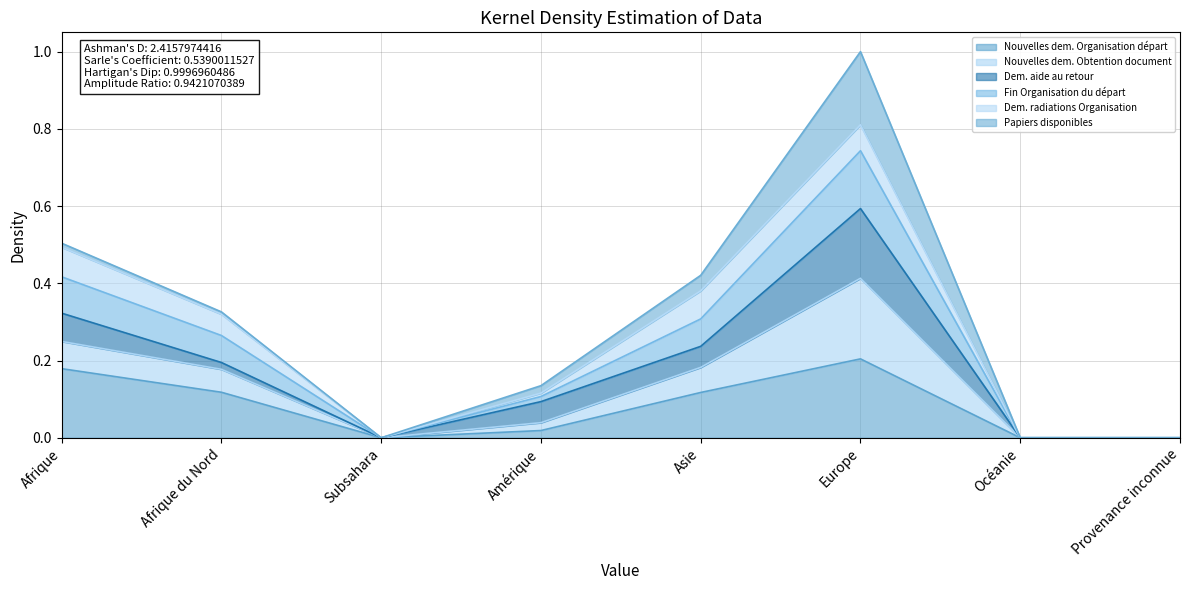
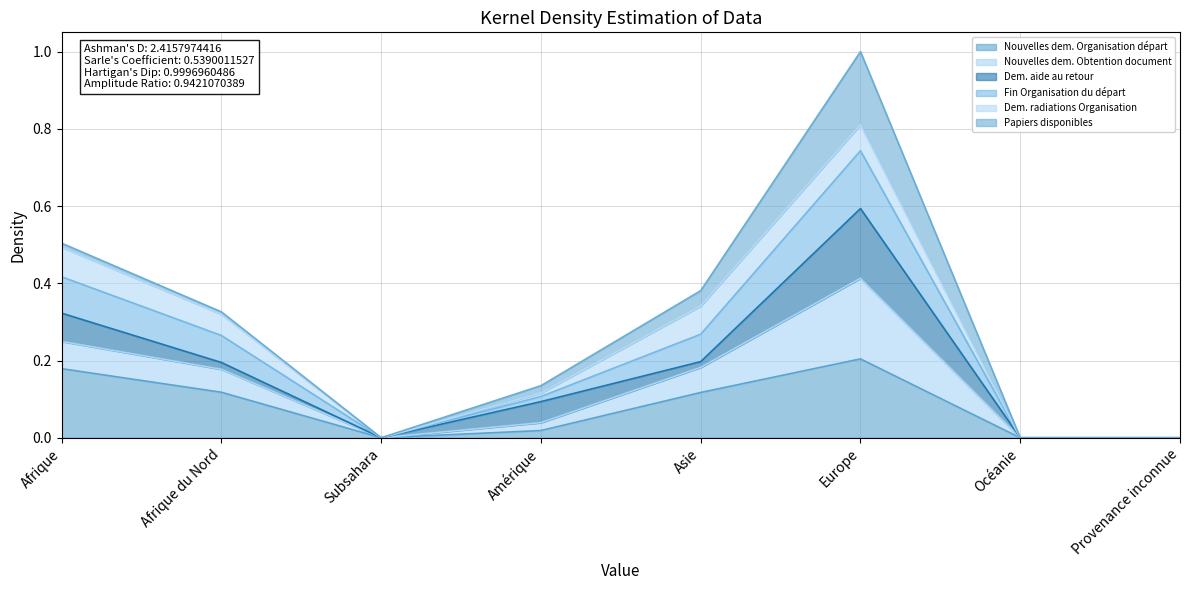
Dem. aide au retour, Asie: 0.05 -> 0.01
